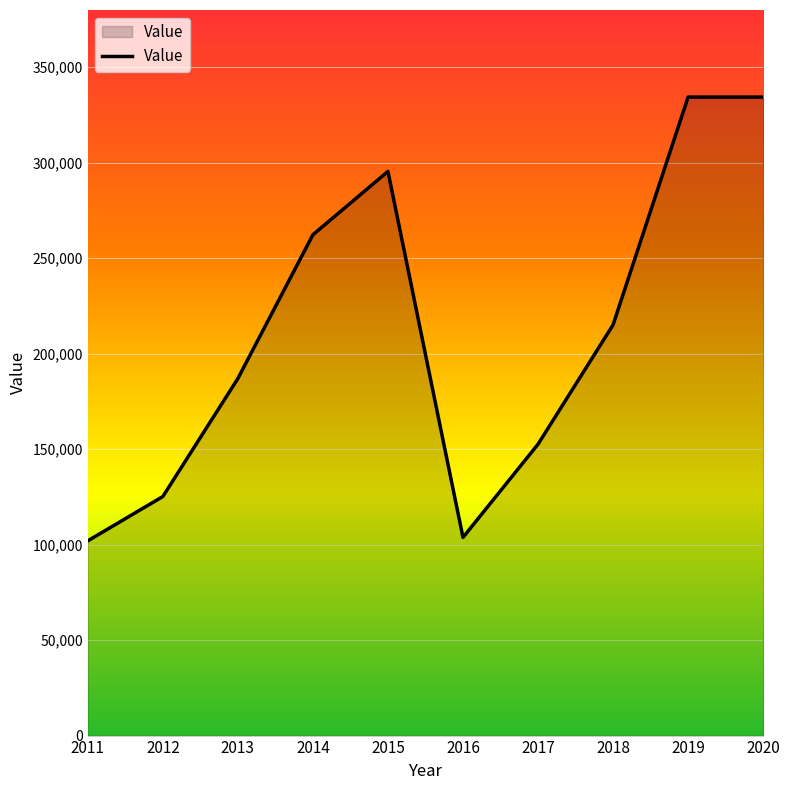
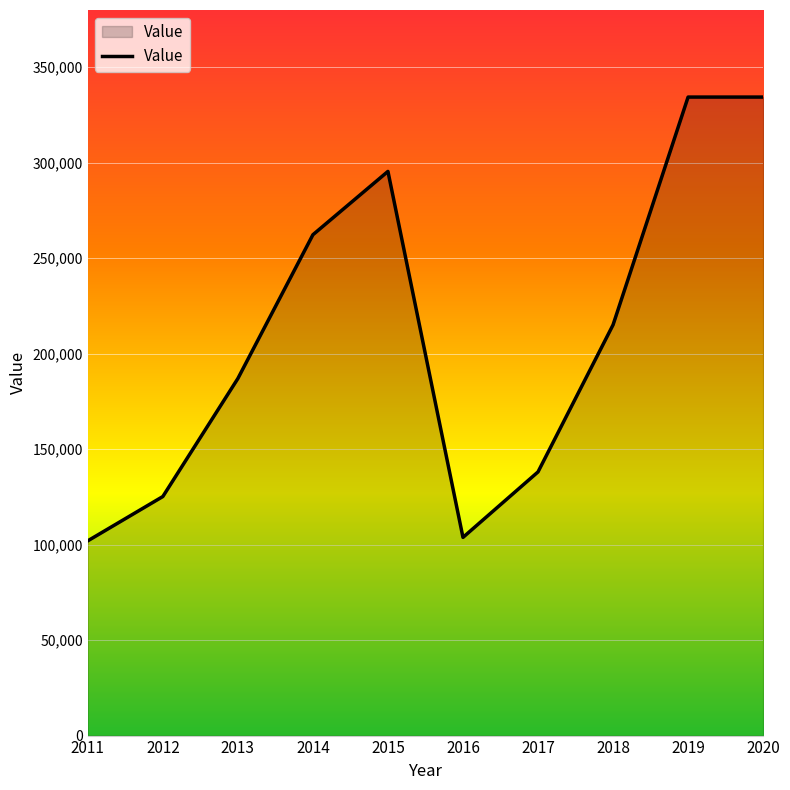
2017: 153,000 -> 138,000
